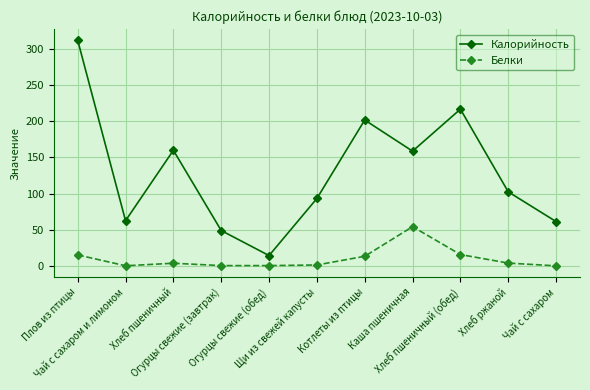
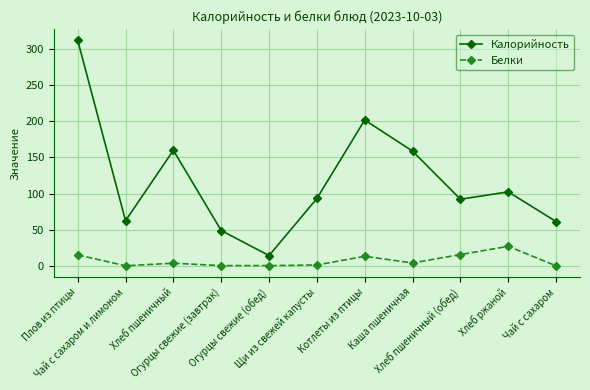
Белки, Каша пшеничная: 50 -> 0
Калорийность, Хлеб пшеничный (обед): 220 -> 90
Белки, Хлеб ржаной: 0 -> 30
